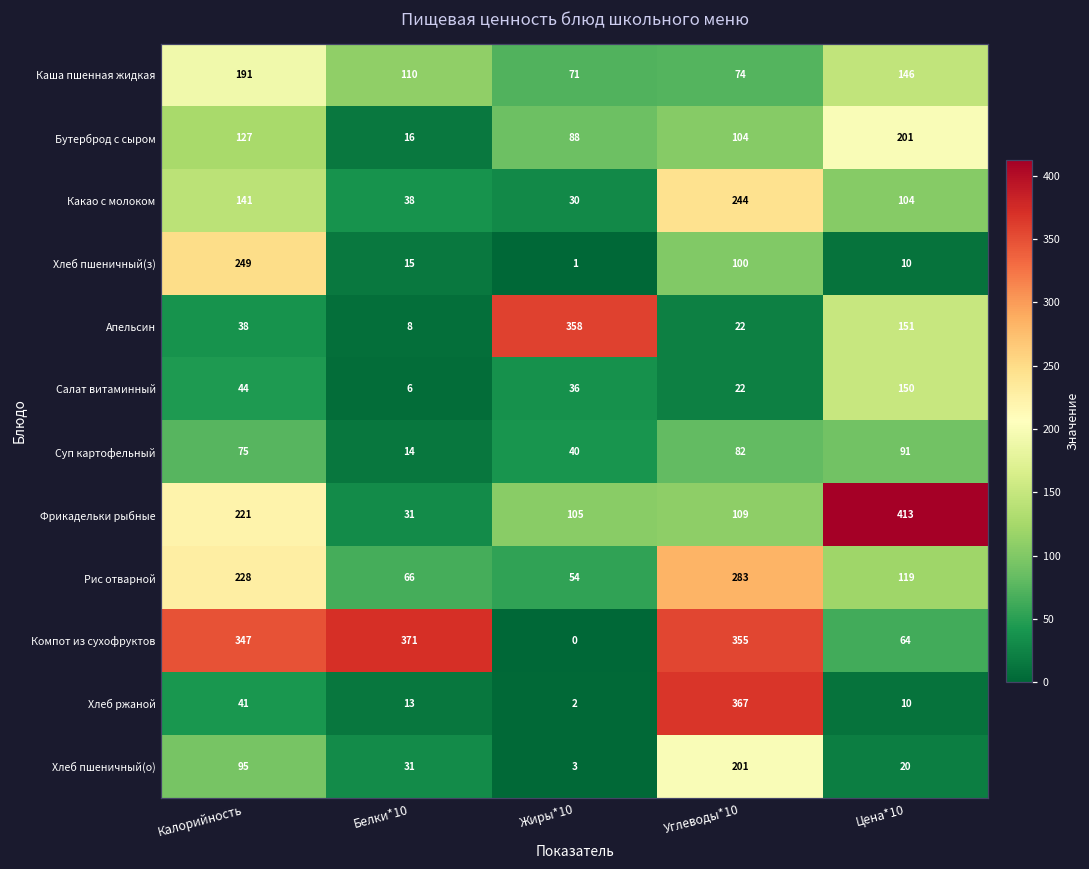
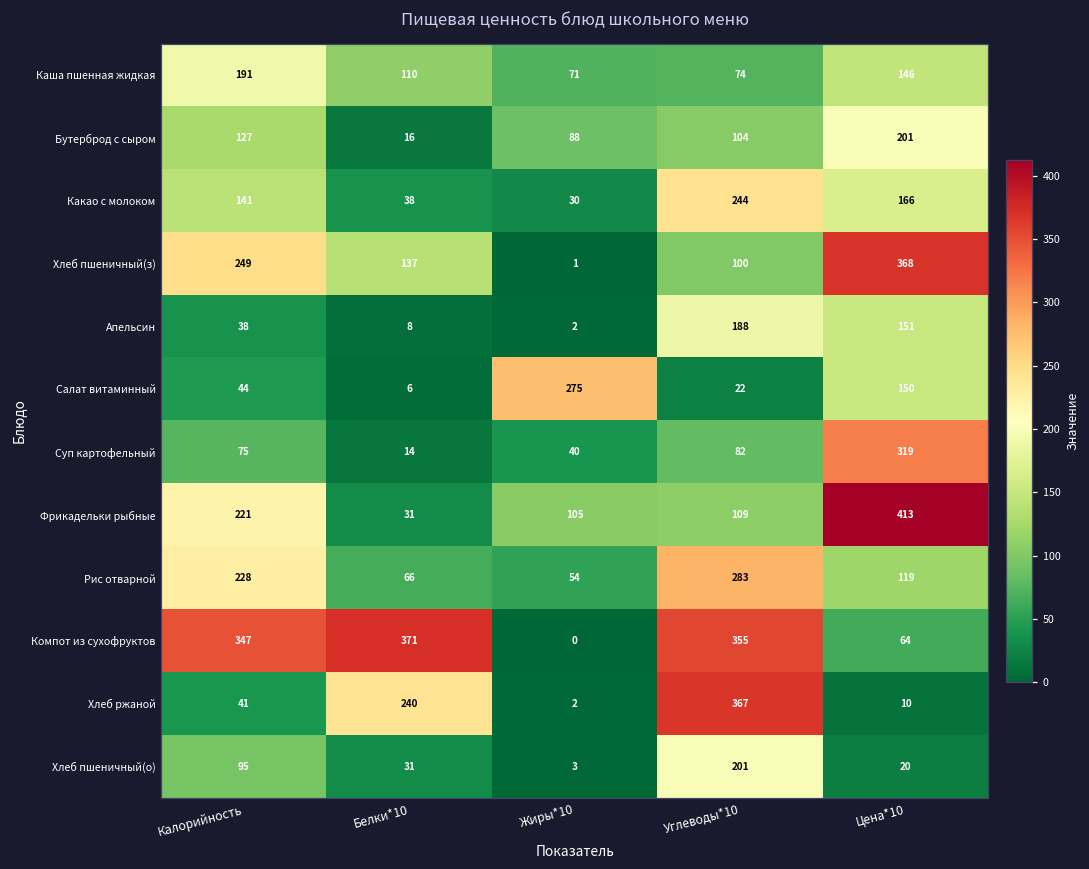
Какао с молоком, Цена*10: 104 -> 166
Хлеб пшеничный(з), Белки*10: 15 -> 137
Хлеб пшеничный(з), Цена*10: 10 -> 368
Апельсин, Жиры*10: 358 -> 2
Апельсин, Углеводы*10: 22 -> 188
Салат витаминный, Жиры*10: 36 -> 275
Суп картофельный, Цена*10: 91 -> 319
Хлеб ржаной, Белки*10: 13 -> 240
